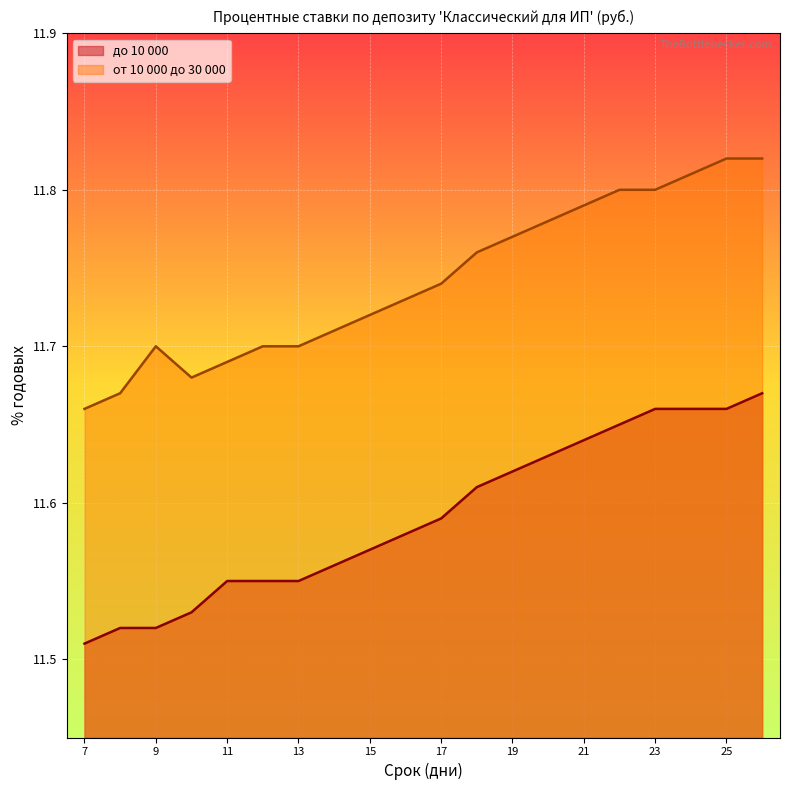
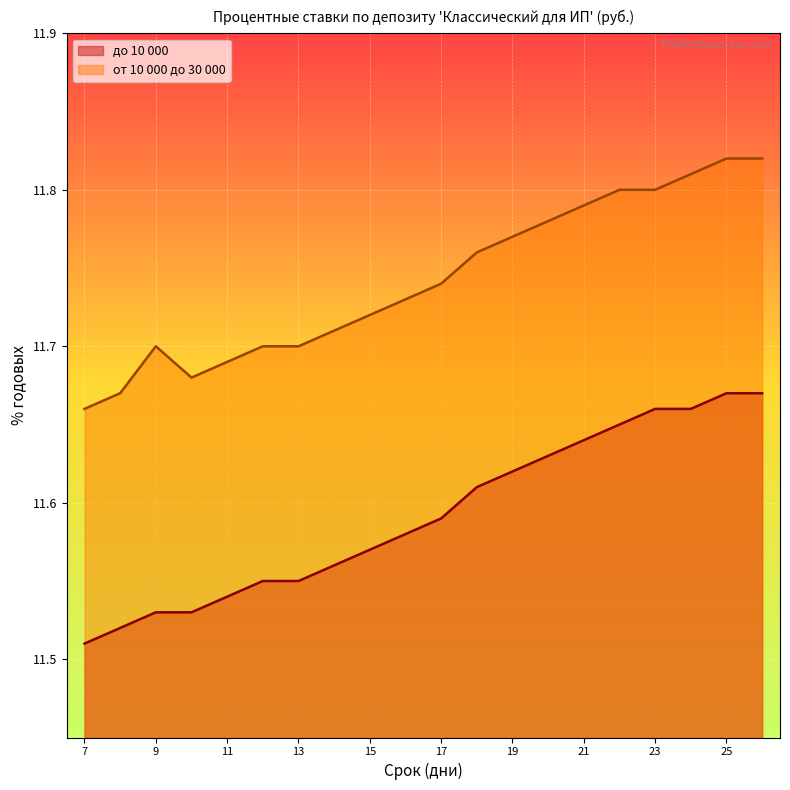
до 10 000, 9: 11.52 -> 11.53
до 10 000, 11: 11.55 -> 11.54
до 10 000, 25: 11.66 -> 11.67
